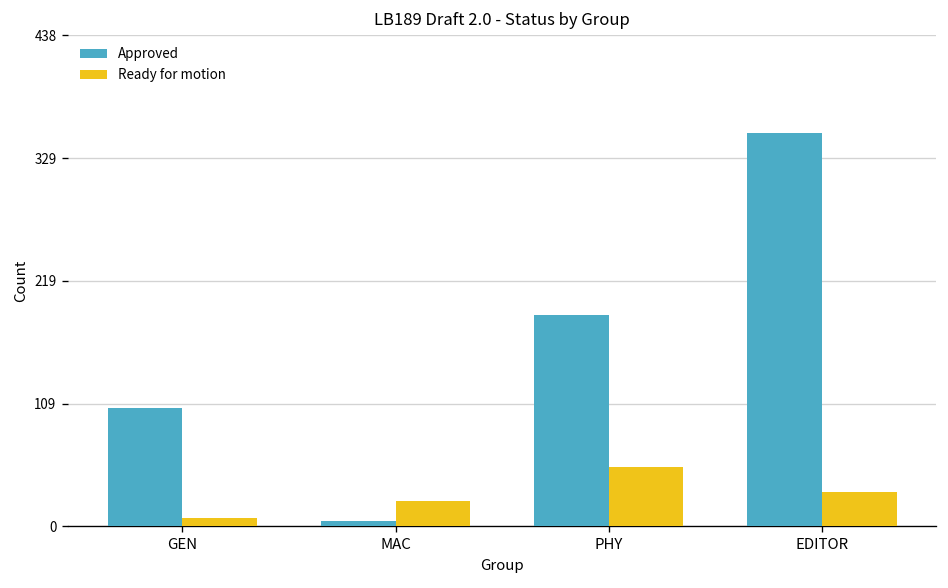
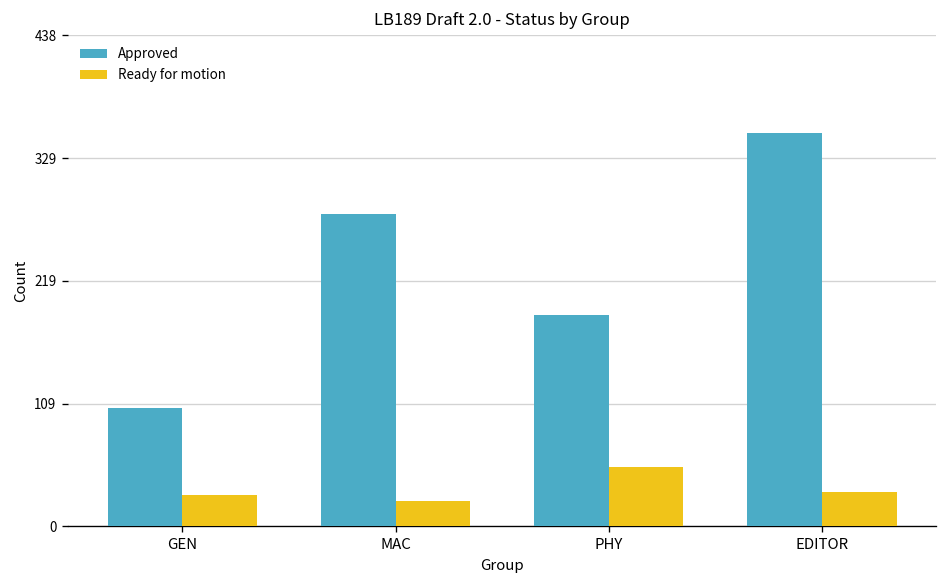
Ready for motion, GEN: 10 -> 30
Approved, MAC: 10 -> 280
